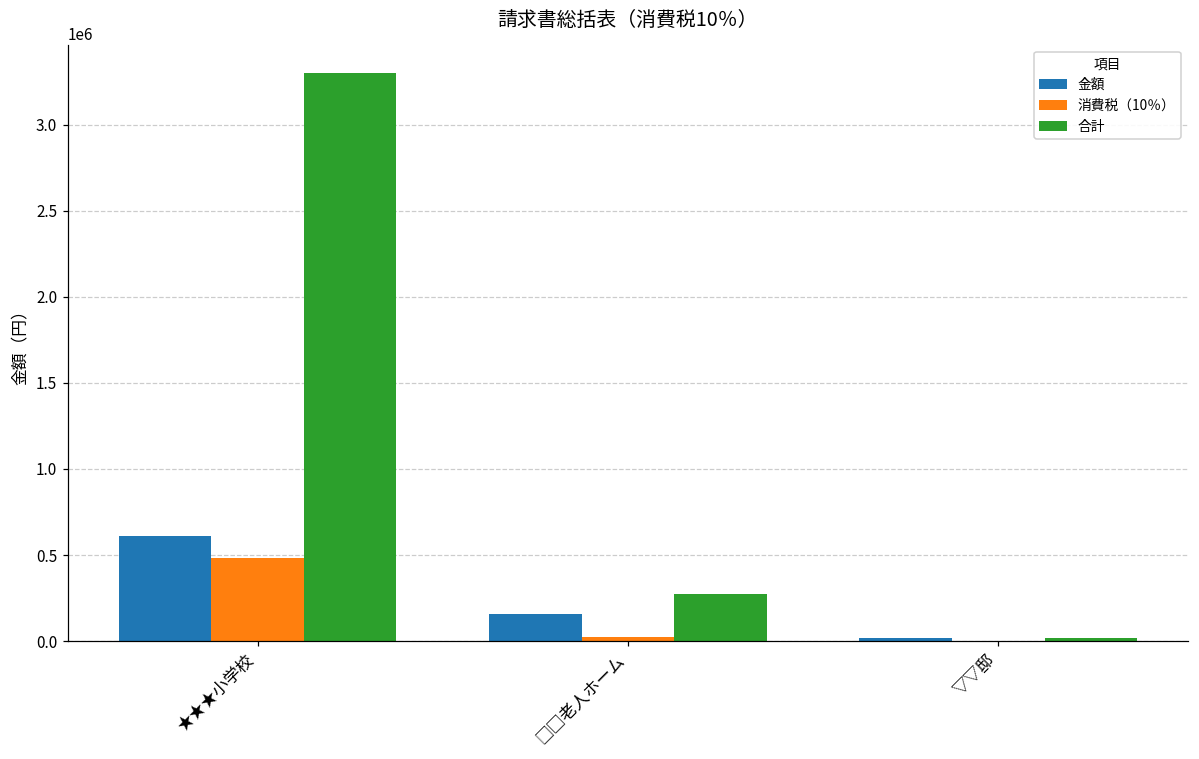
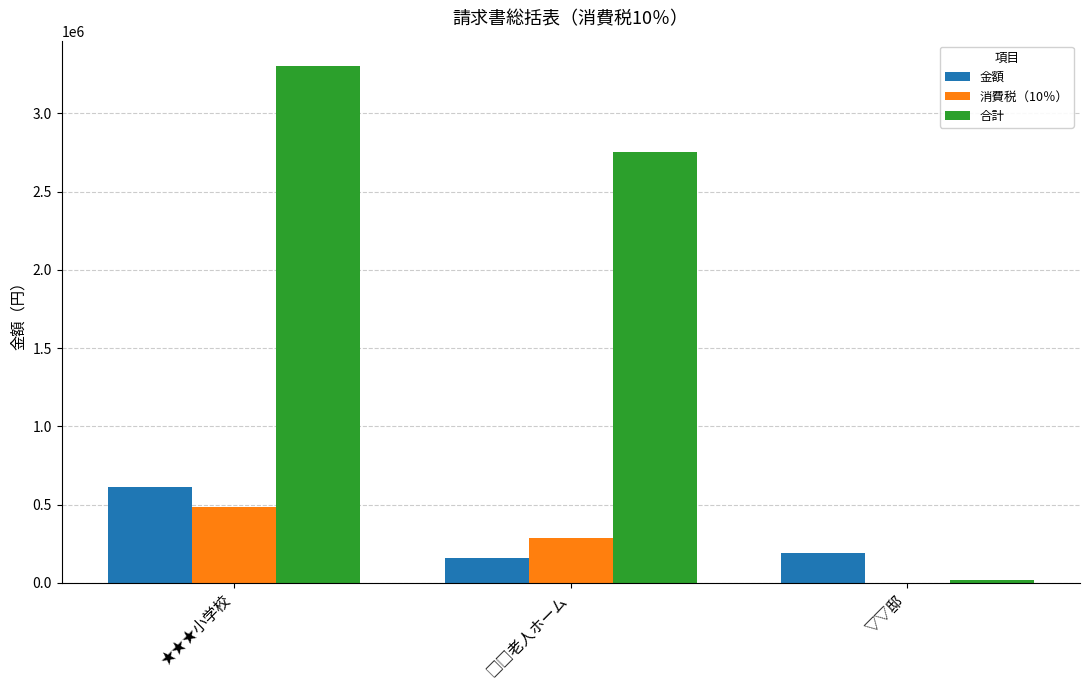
消費税（10％）, □□老人ホーム: 30000 -> 290000
合計, □□老人ホーム: 280000 -> 2750000
金額, ▽▽邸: 20000 -> 190000
